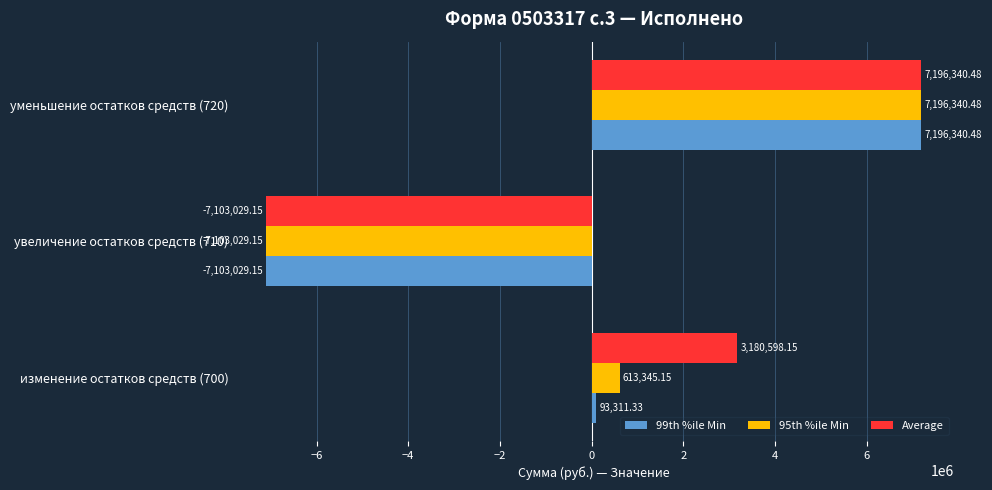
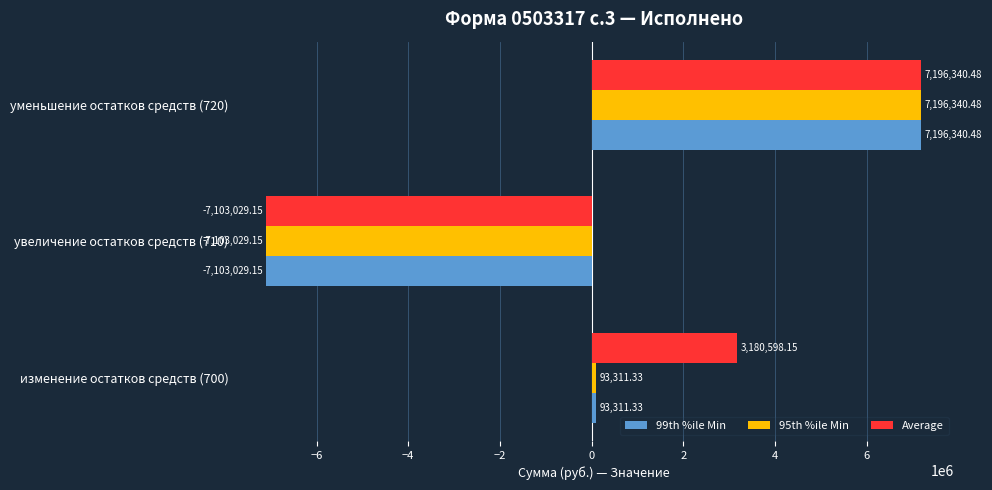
95th %ile Min, изменение остатков средств (700): 613,345.15 -> 93,311.33
